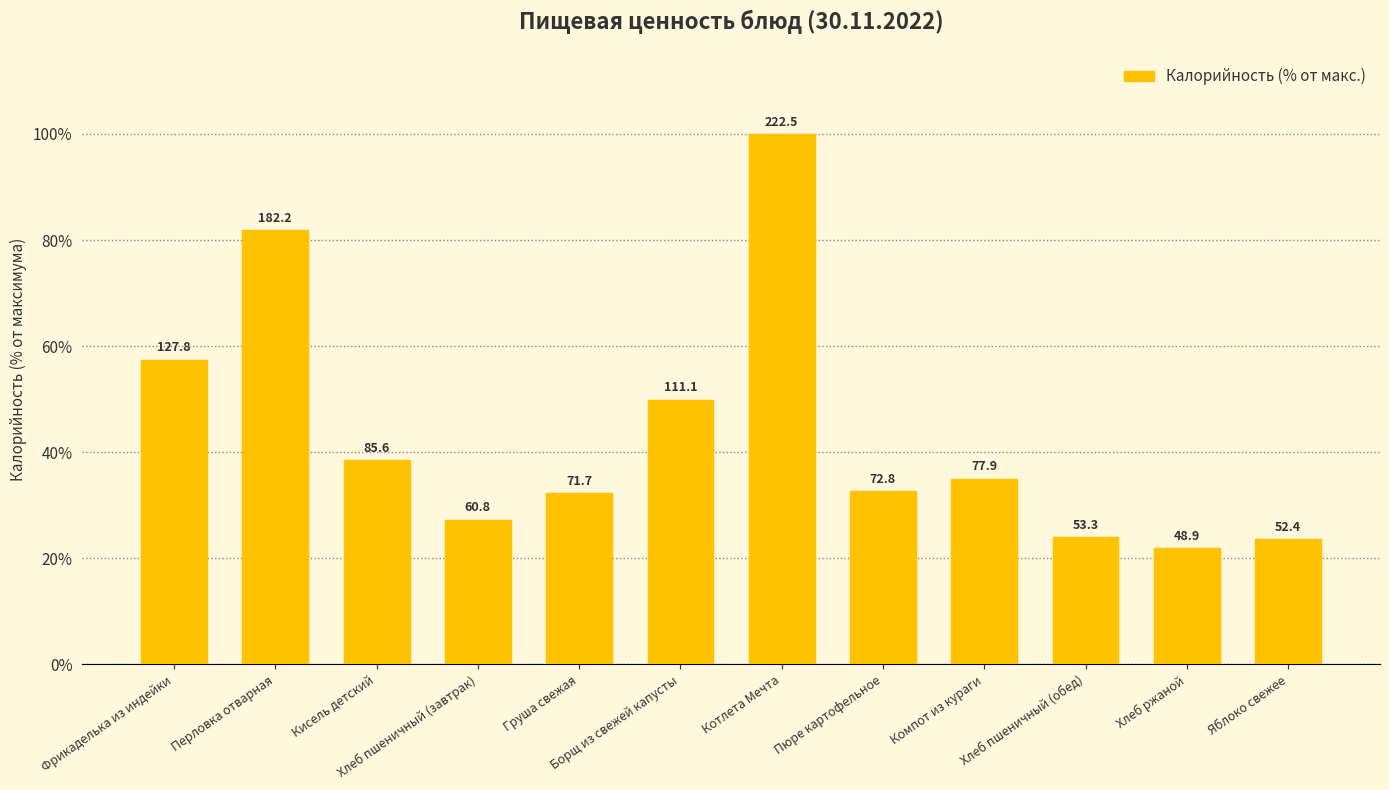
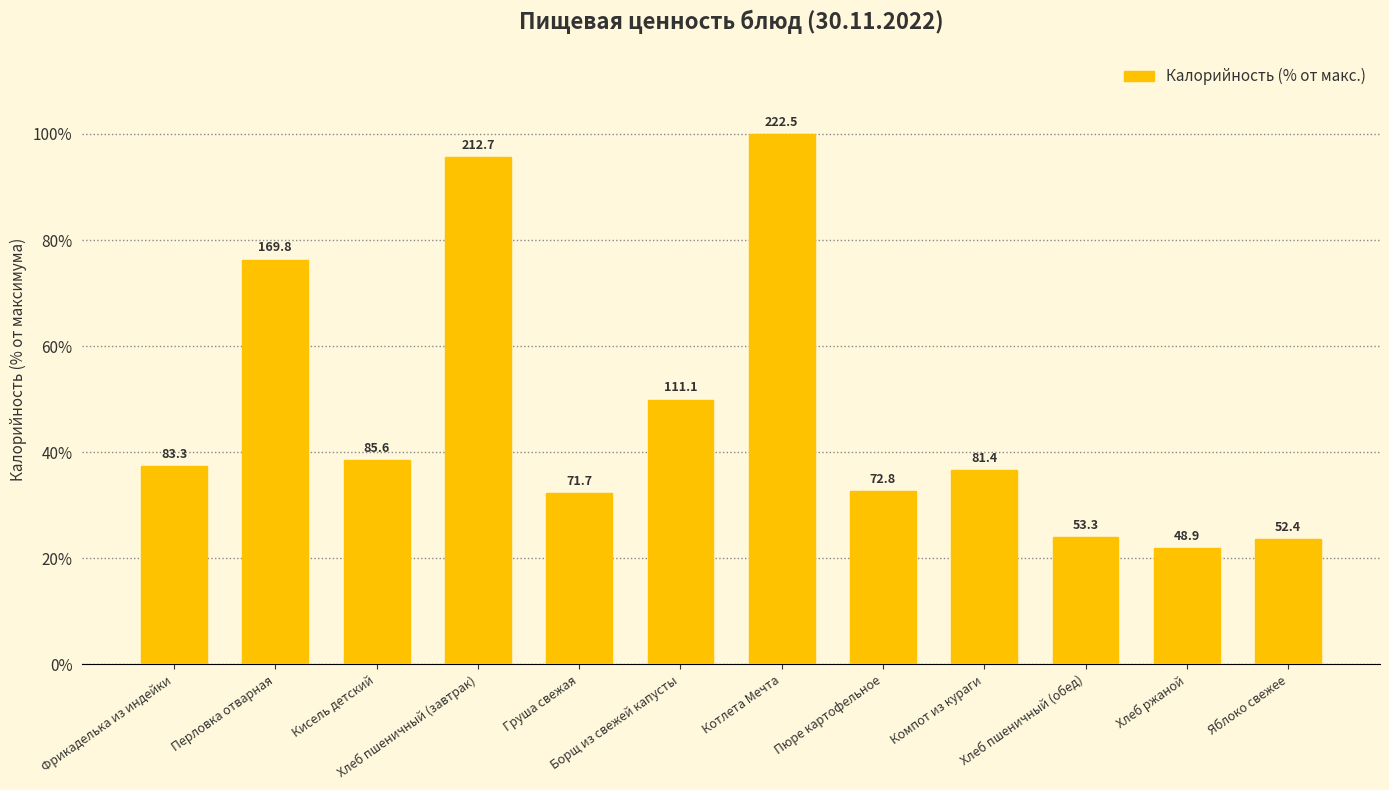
Фрикаделька из индейки: 127.8 -> 83.3
Перловка отварная: 182.2 -> 169.8
Хлеб пшеничный (завтрак): 60.8 -> 212.7
Компот из кураги: 77.9 -> 81.4
